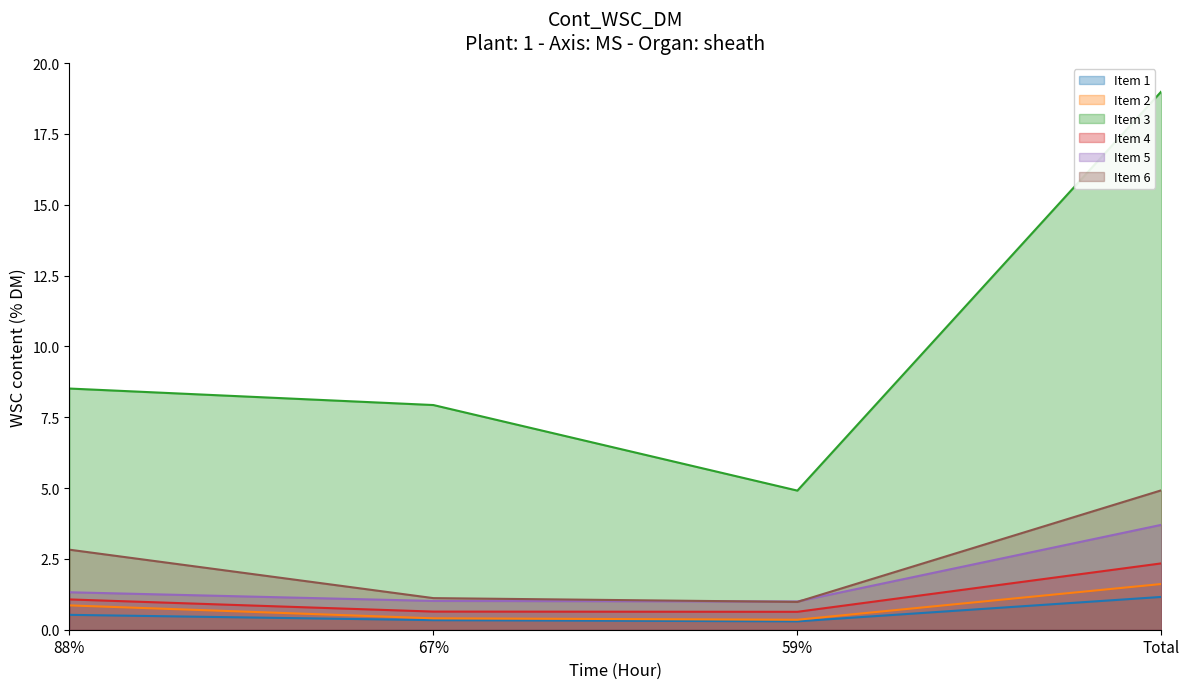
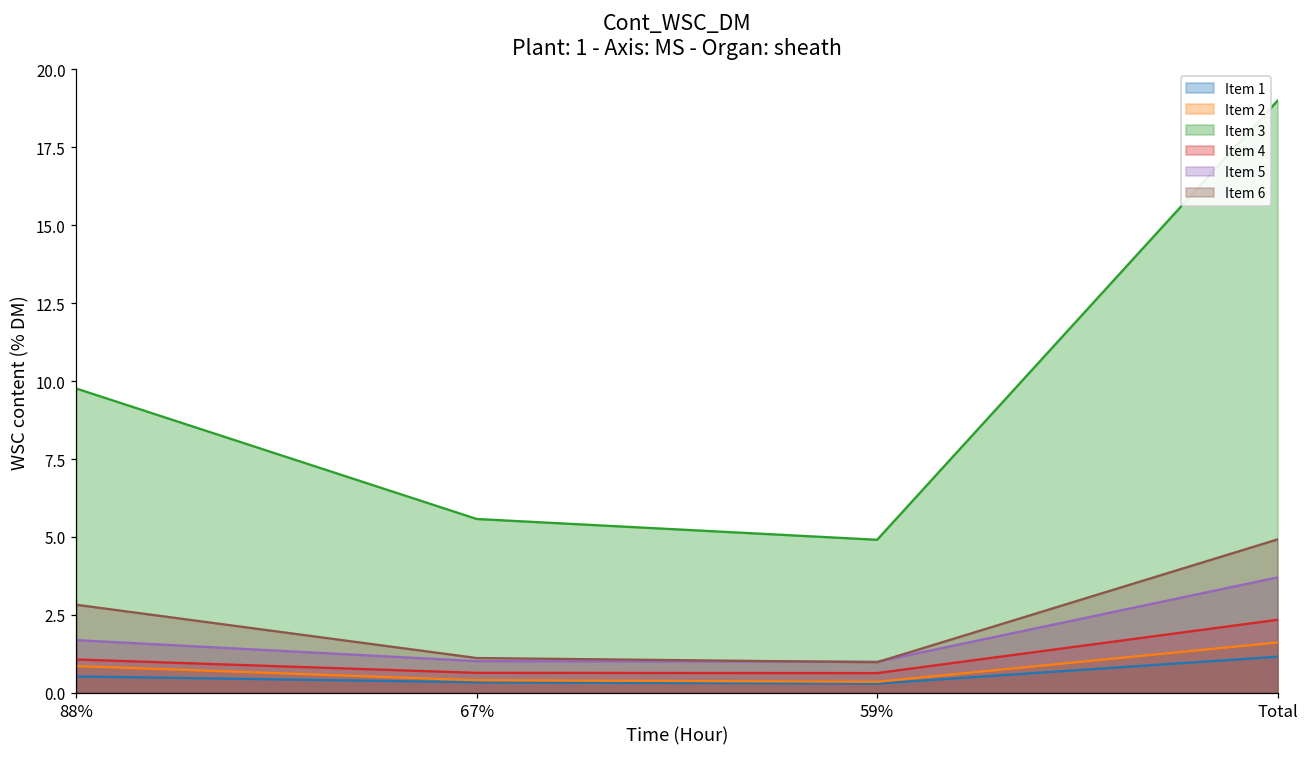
Item 3, 88%: 8.5 -> 9.8
Item 5, 88%: 1.3 -> 1.7
Item 3, 67%: 7.9 -> 5.6
